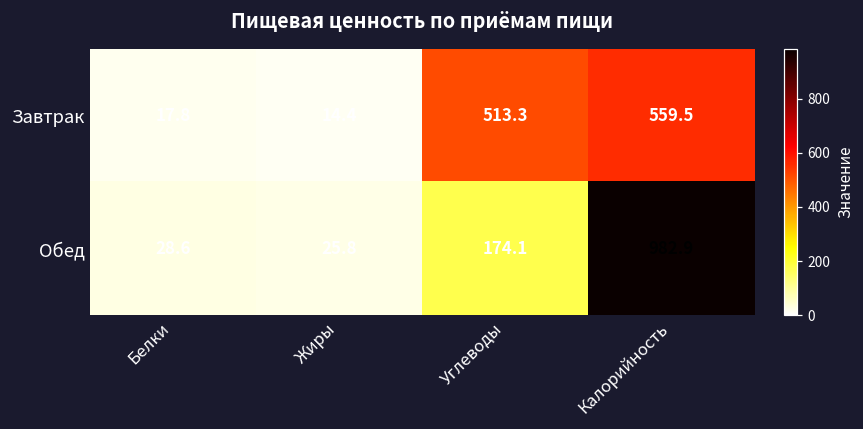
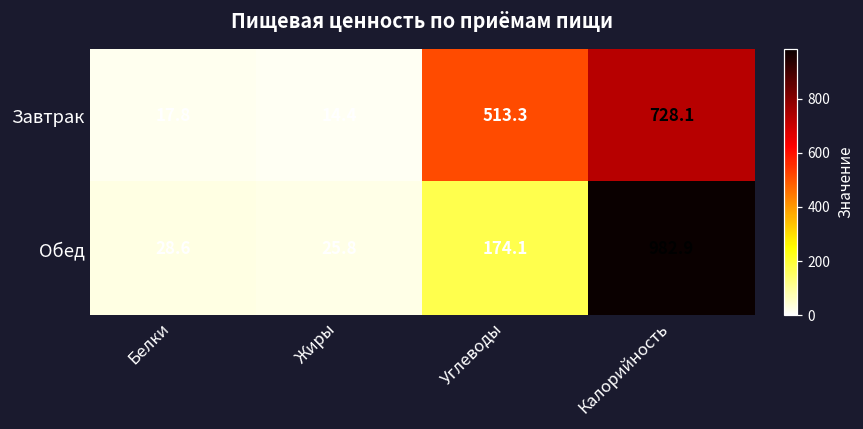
Завтрак, Калорийность: 559.5 -> 728.1
